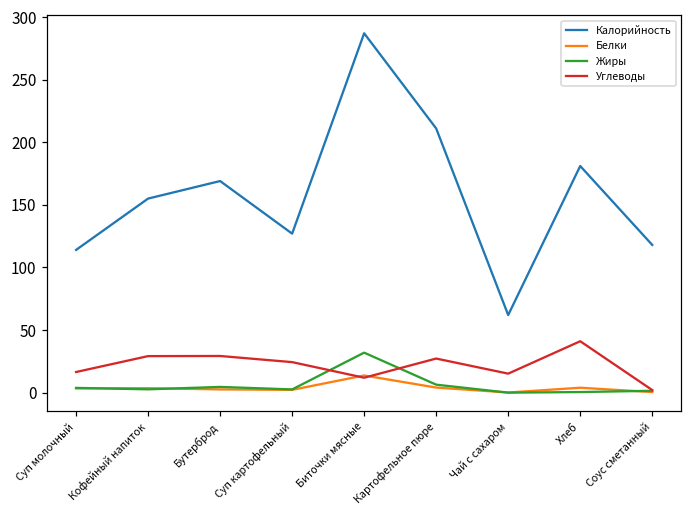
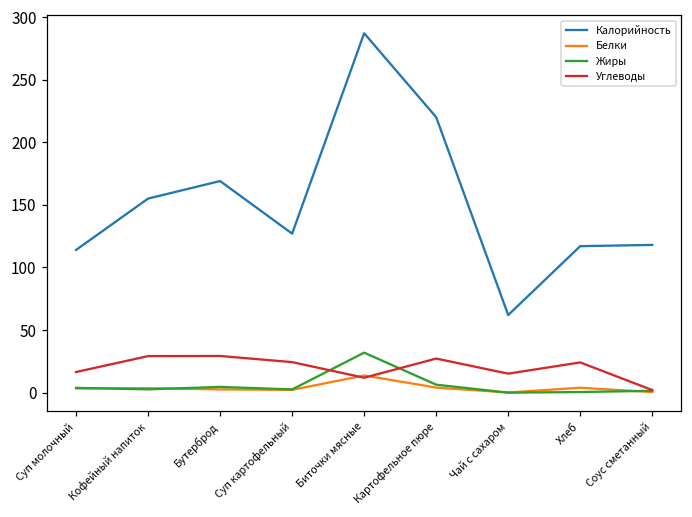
Калорийность, Картофельное пюре: 211 -> 220
Калорийность, Хлеб: 181 -> 117
Углеводы, Хлеб: 41 -> 24
